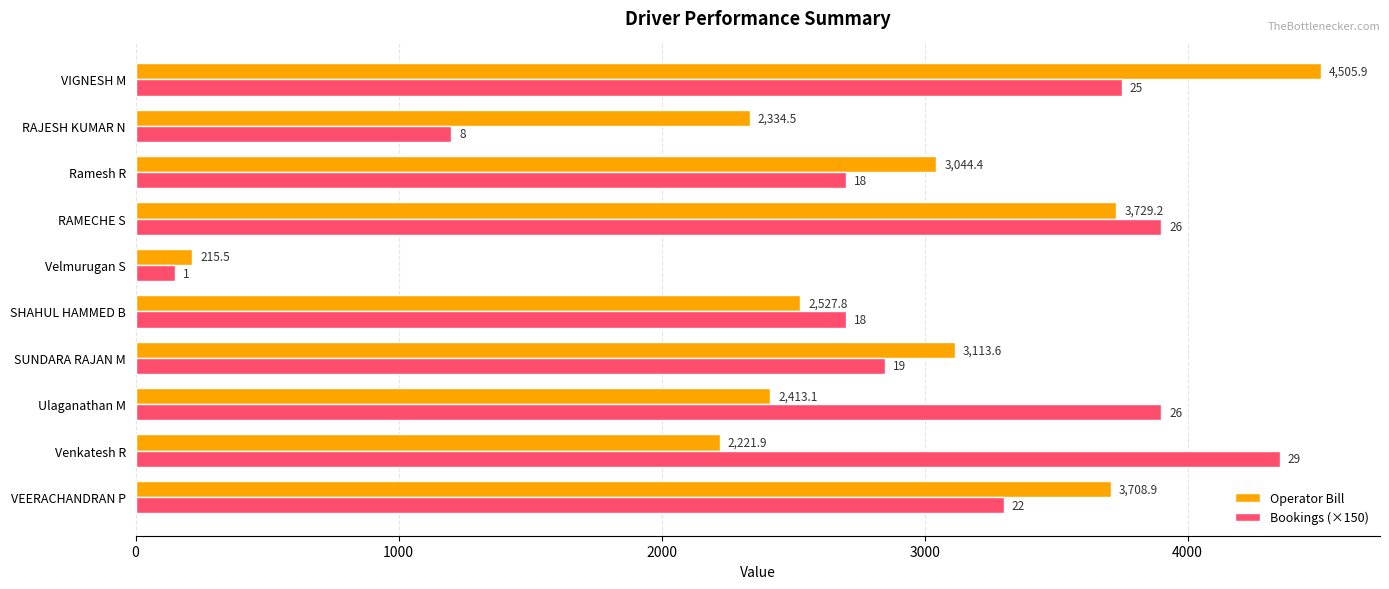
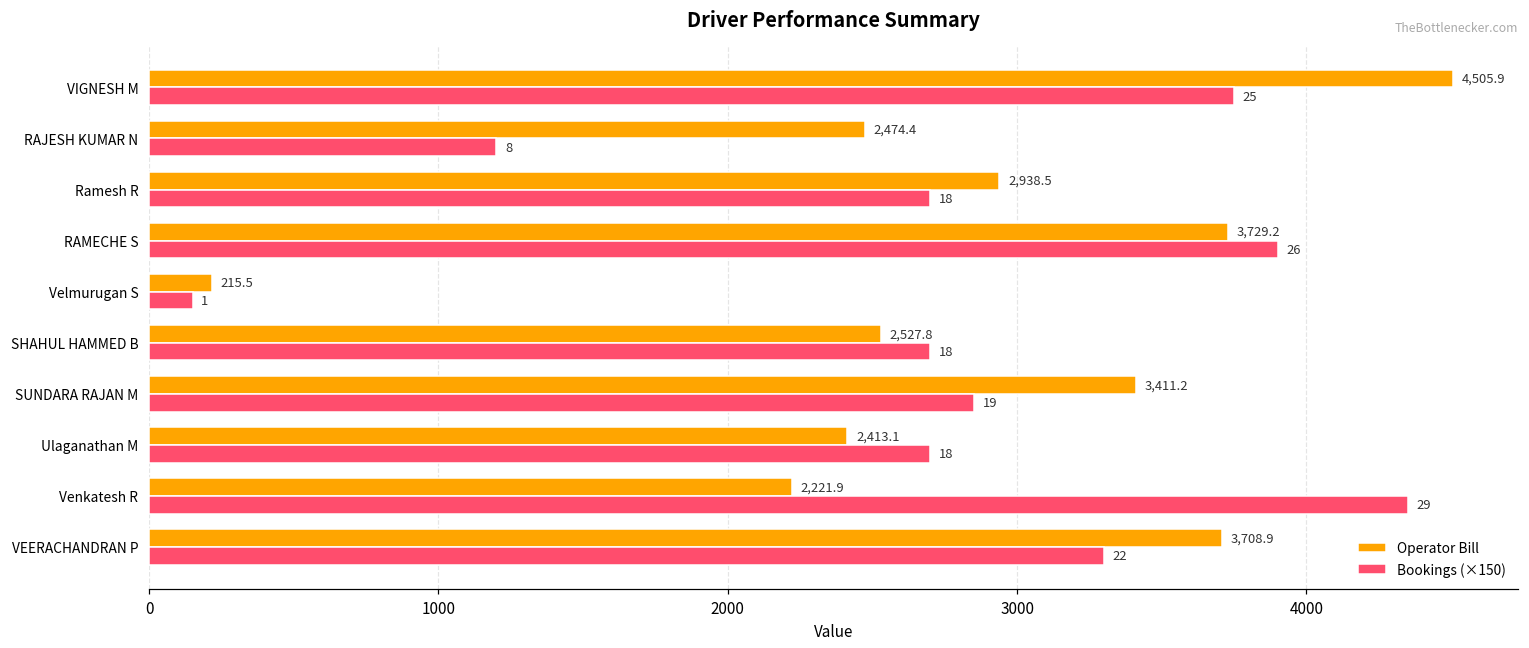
Operator Bill, RAJESH KUMAR N: 2,334.5 -> 2,474.4
Operator Bill, Ramesh R: 3,044.4 -> 2,938.5
Operator Bill, SUNDARA RAJAN M: 3,113.6 -> 3,411.2
Bookings (×150), Ulaganathan M: 26 -> 18
